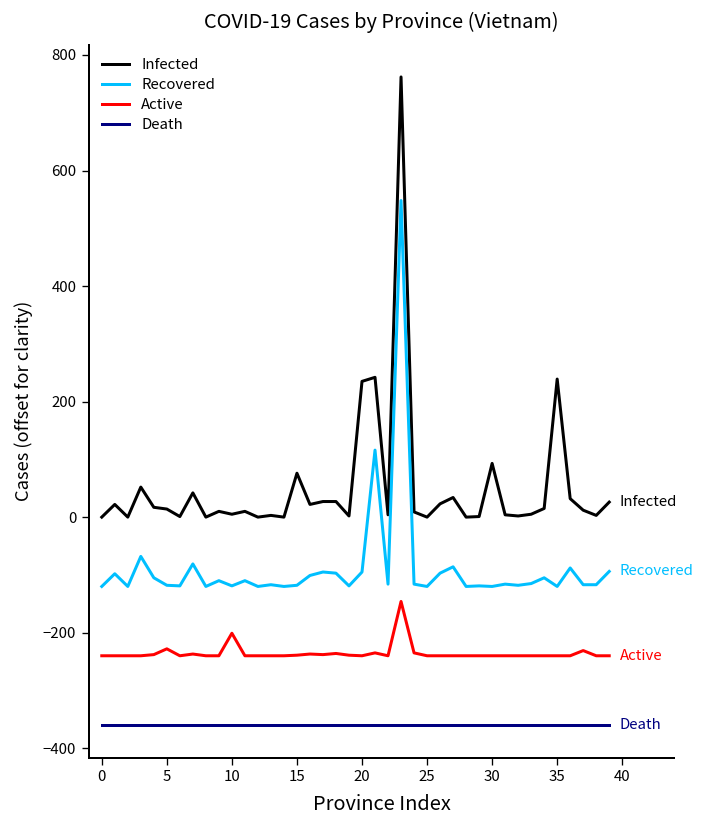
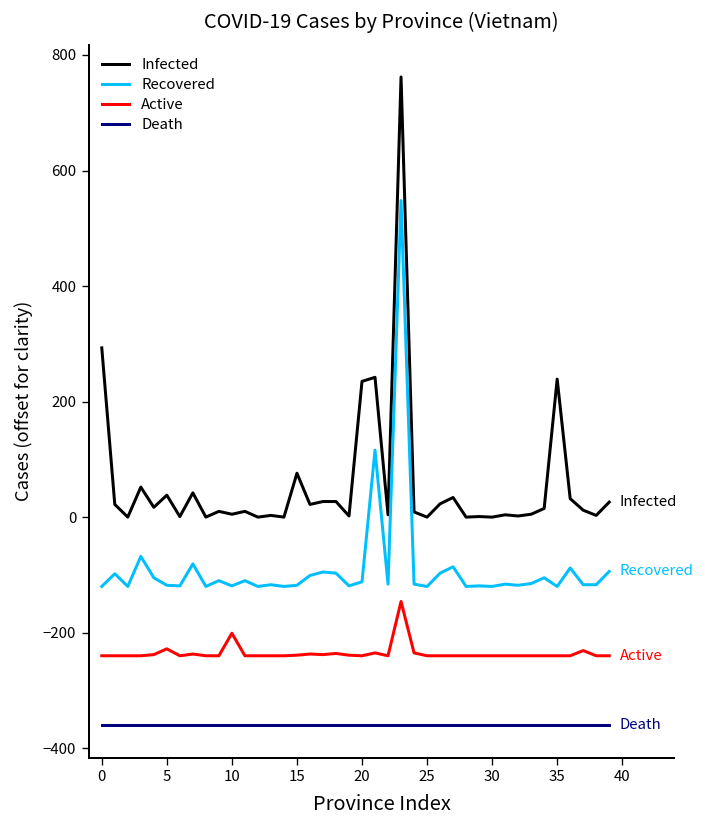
Infected, 0: 0 -> 290
Infected, 5: 10 -> 40
Recovered, 20: -100 -> -110
Infected, 30: 90 -> 0
